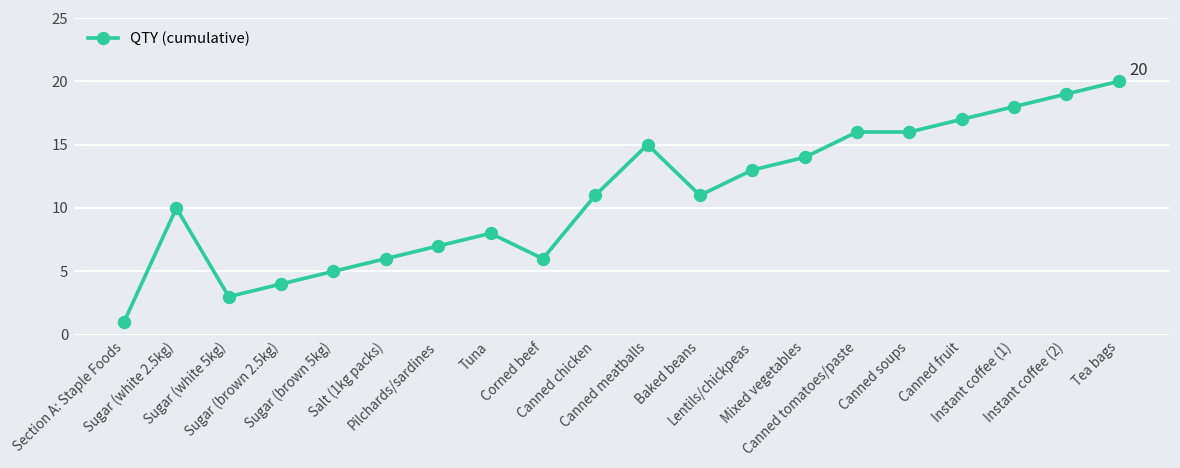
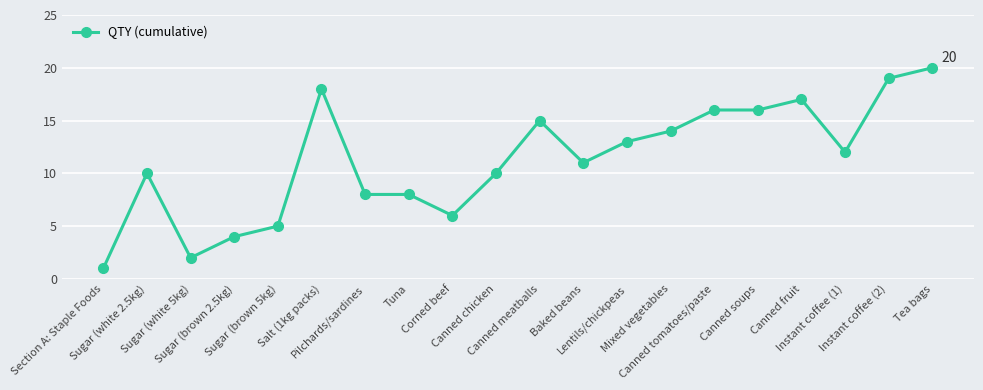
Sugar (white 5kg): 3 -> 2
Salt (1kg packs): 6 -> 18
Pilchards/sardines: 7 -> 8
Canned chicken: 11 -> 10
Instant coffee (1): 18 -> 12
